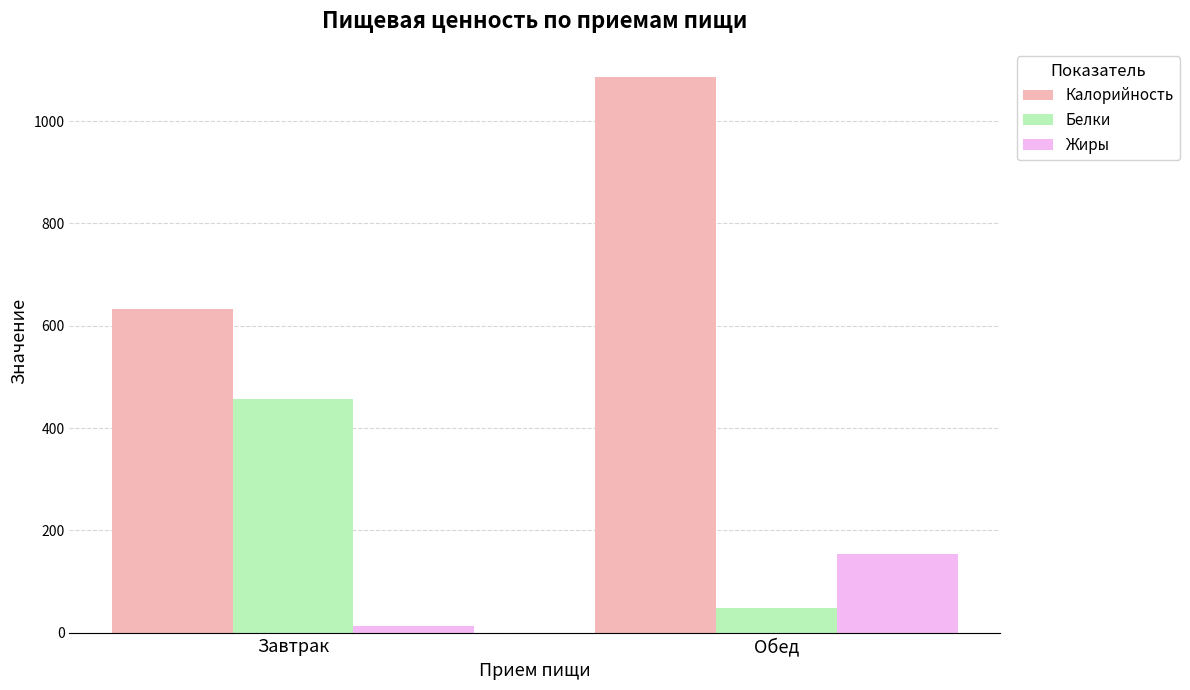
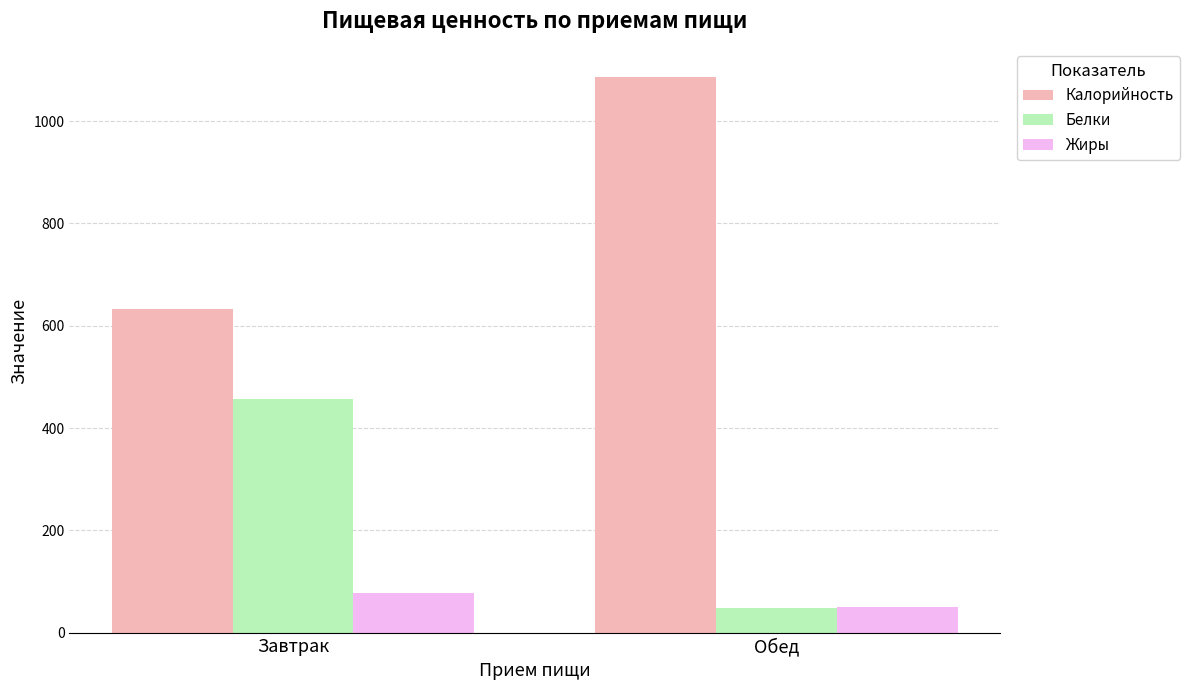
Жиры, Завтрак: 10 -> 80
Жиры, Обед: 150 -> 50
